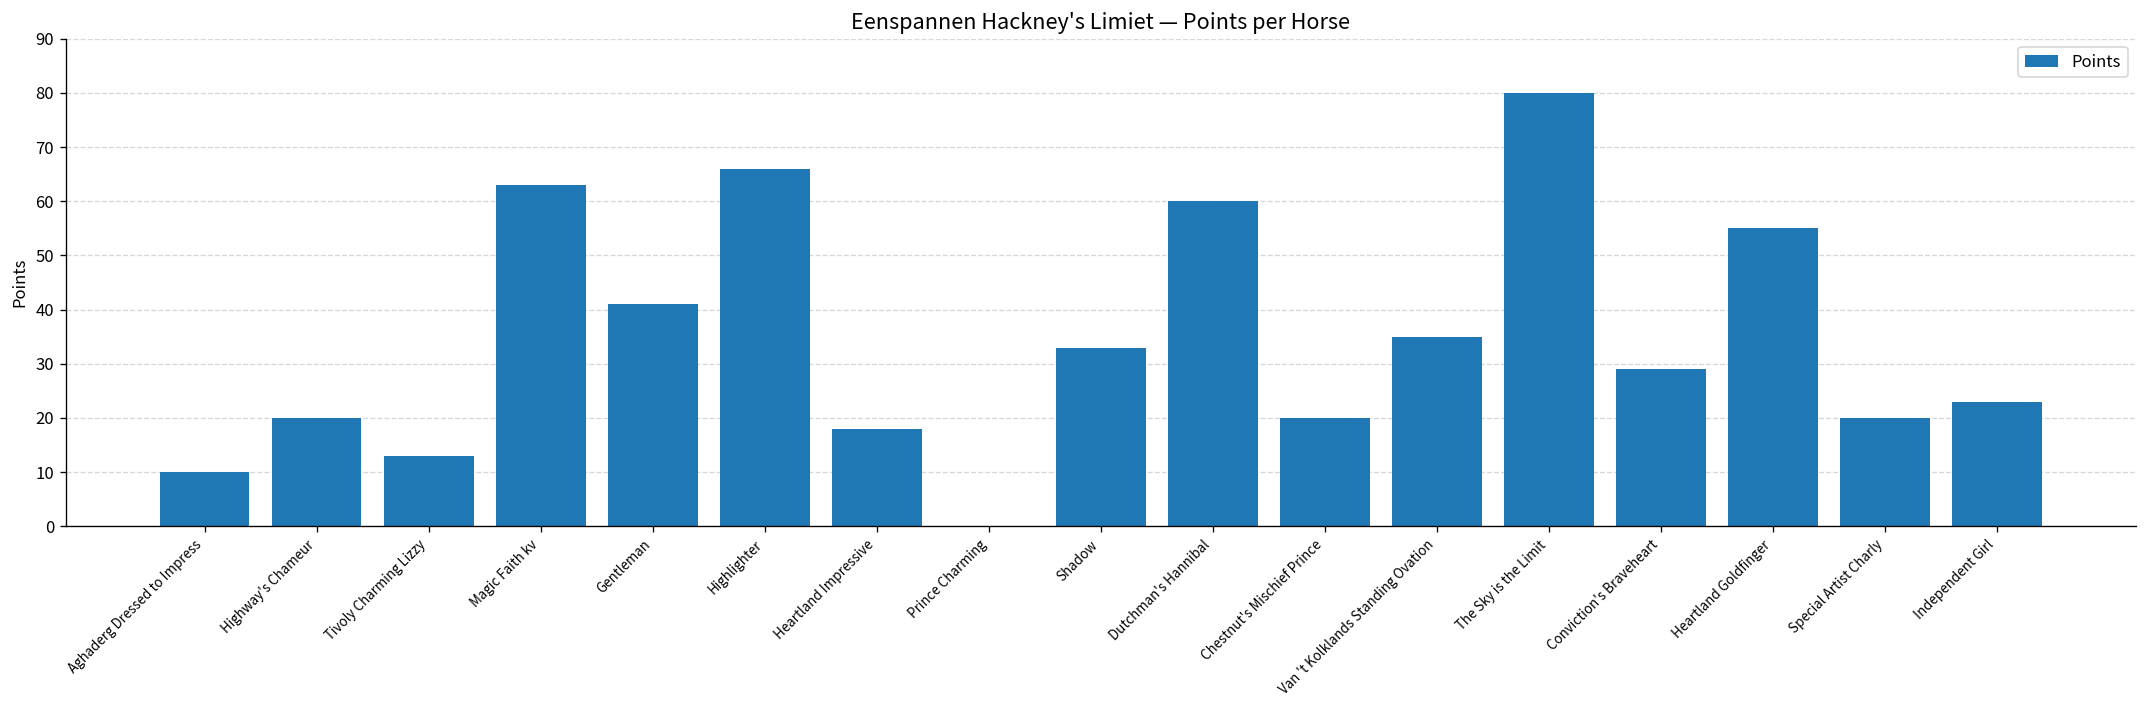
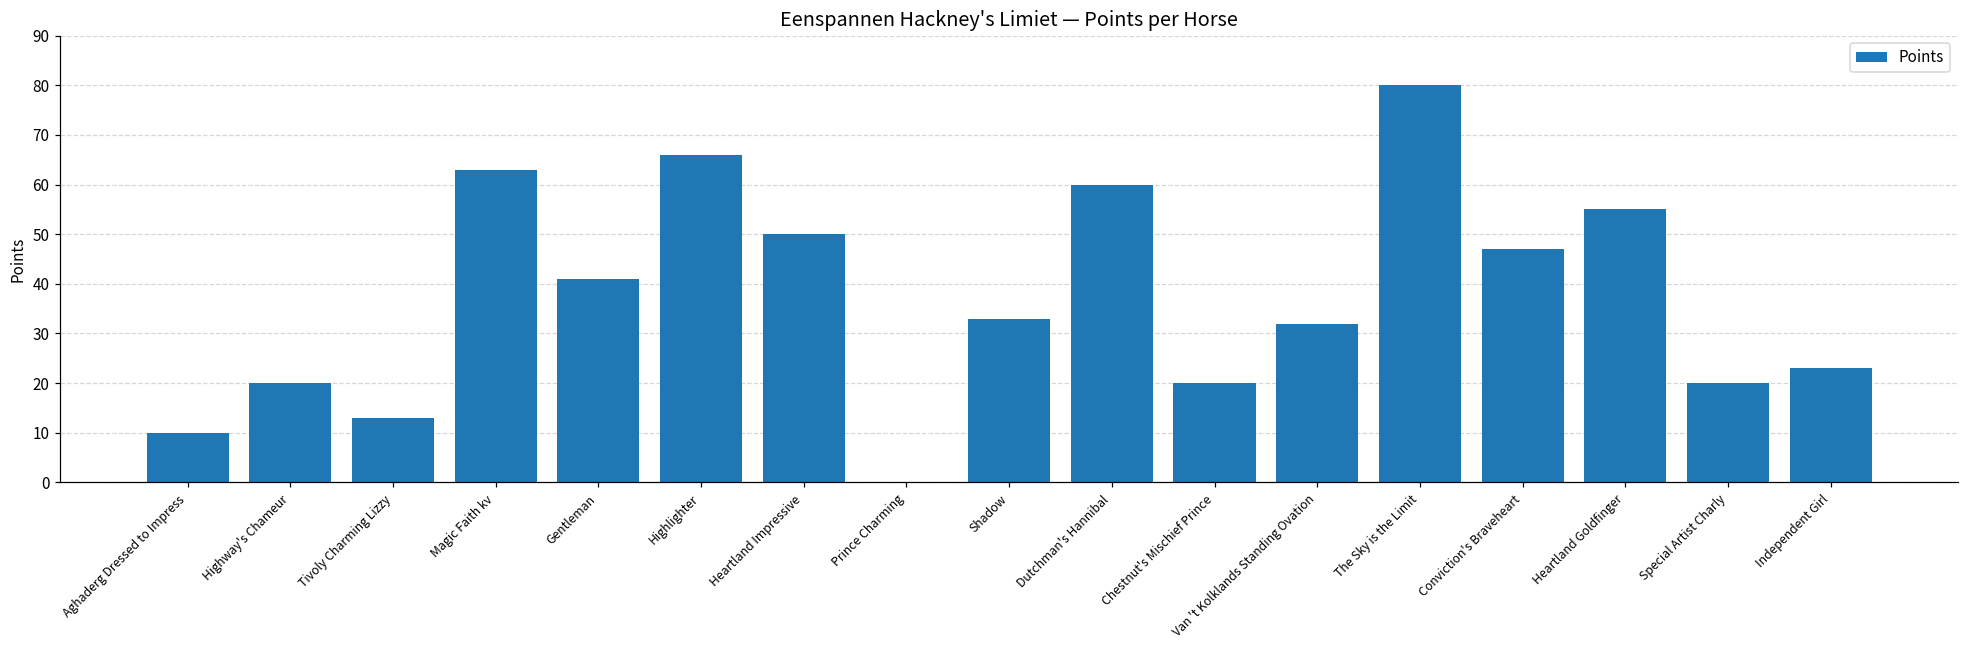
Heartland Impressive: 18 -> 50
Van 't Kolklands Standing Ovation: 35 -> 32
Conviction's Braveheart: 29 -> 47
